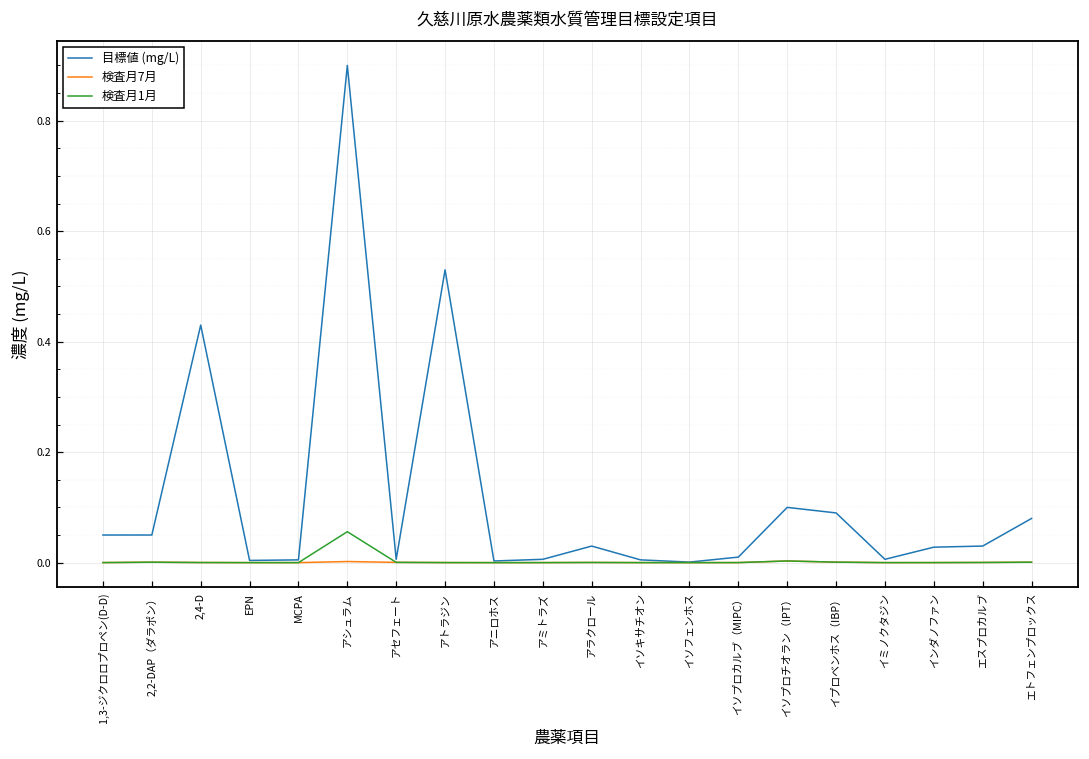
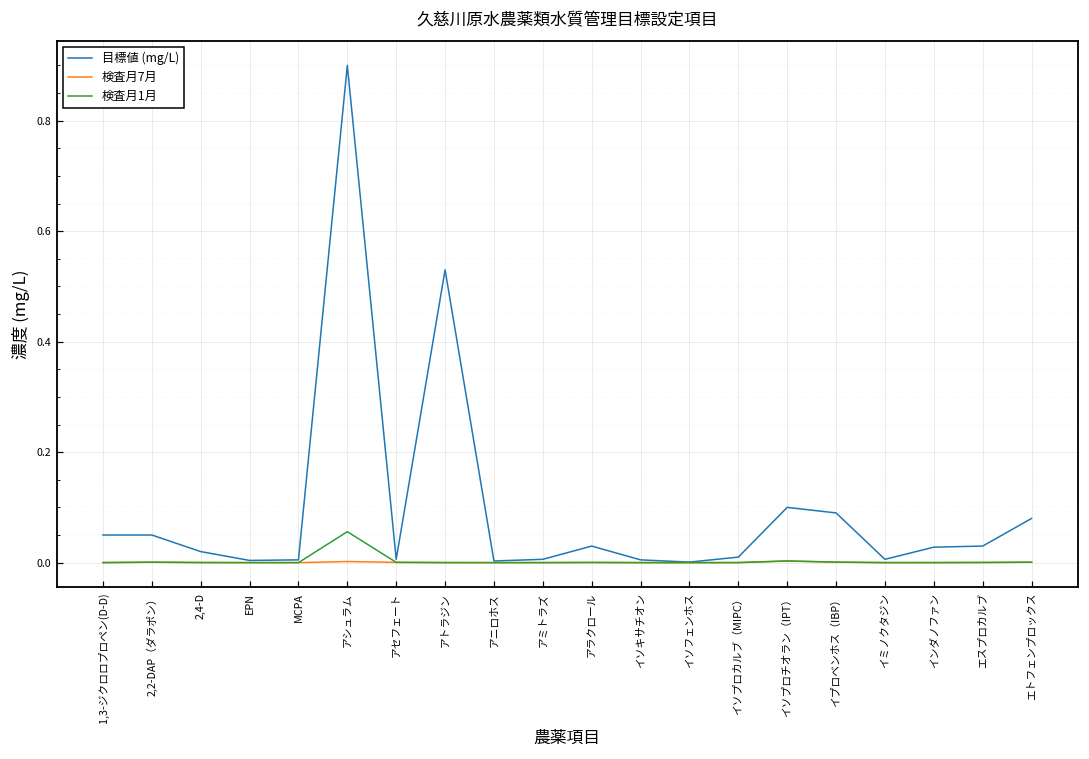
目標値 (mg/L), 2,4-D: 0.43 -> 0.02
